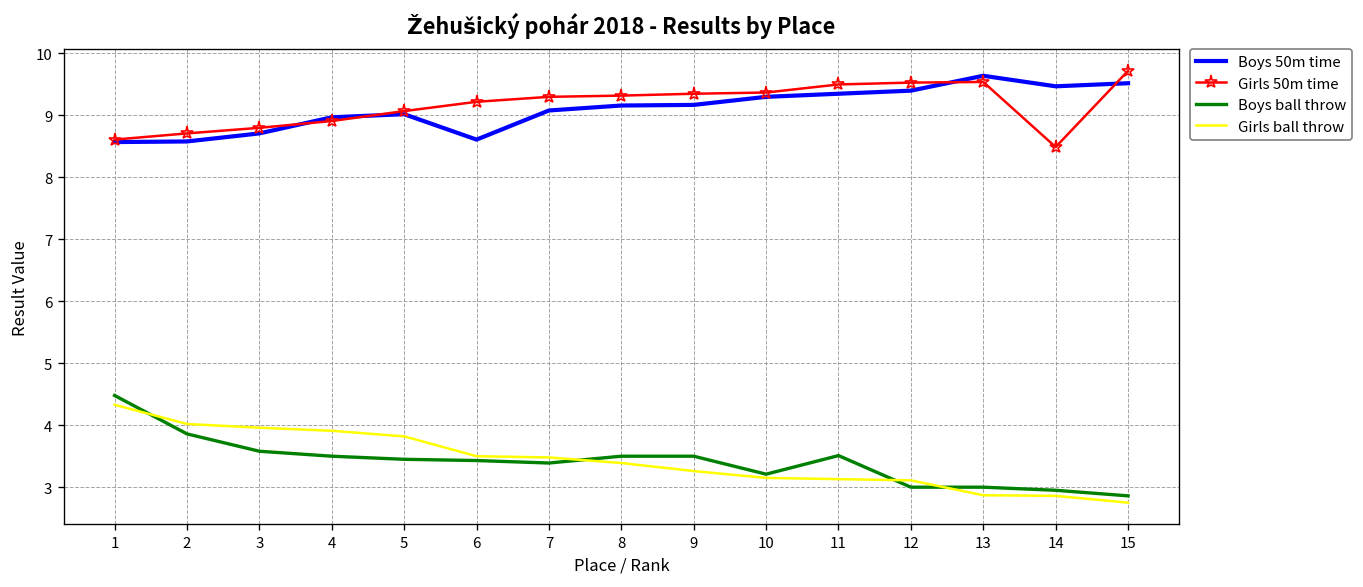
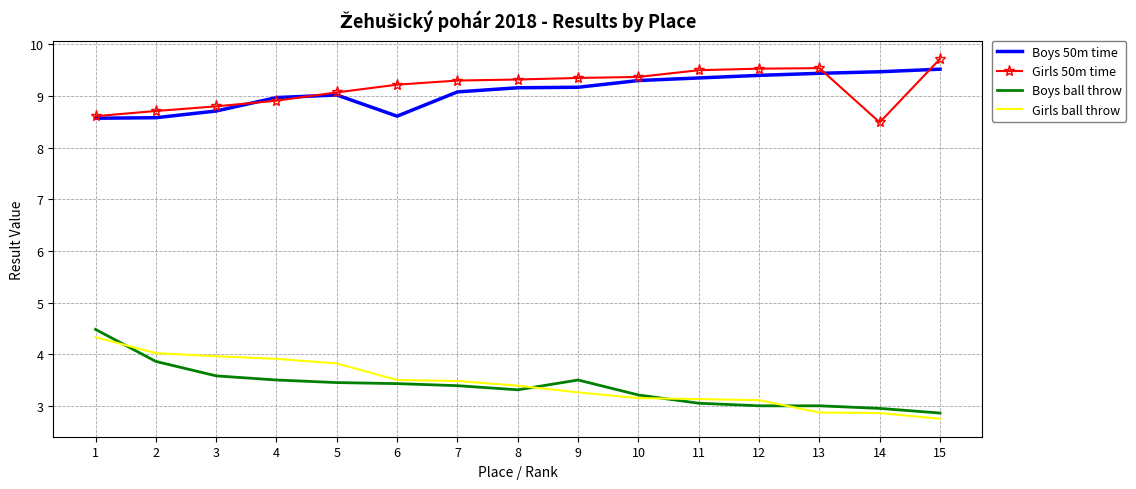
Boys ball throw, 8: 3.5 -> 3.3
Boys ball throw, 11: 3.5 -> 3.1
Boys 50m time, 13: 9.6 -> 9.4
